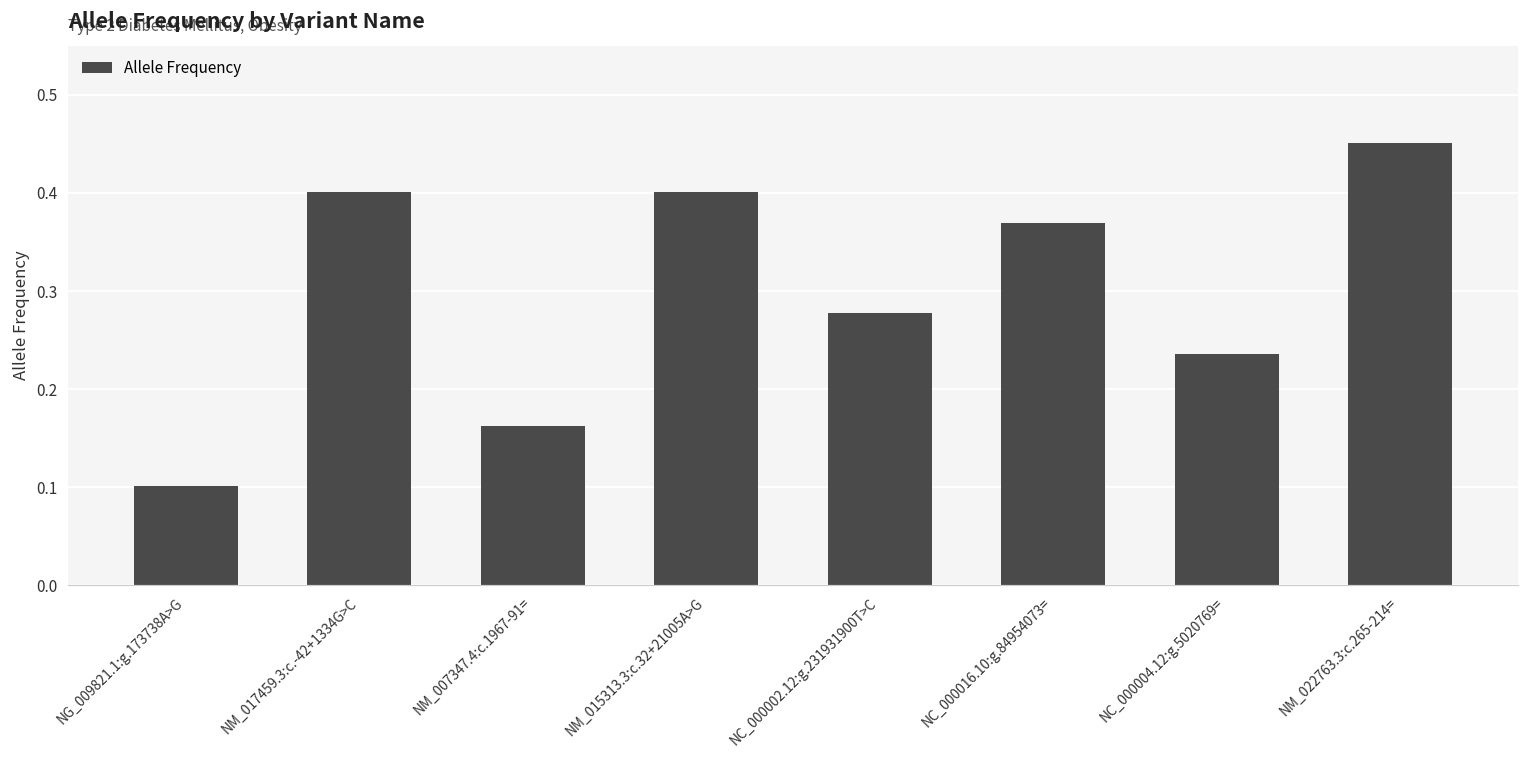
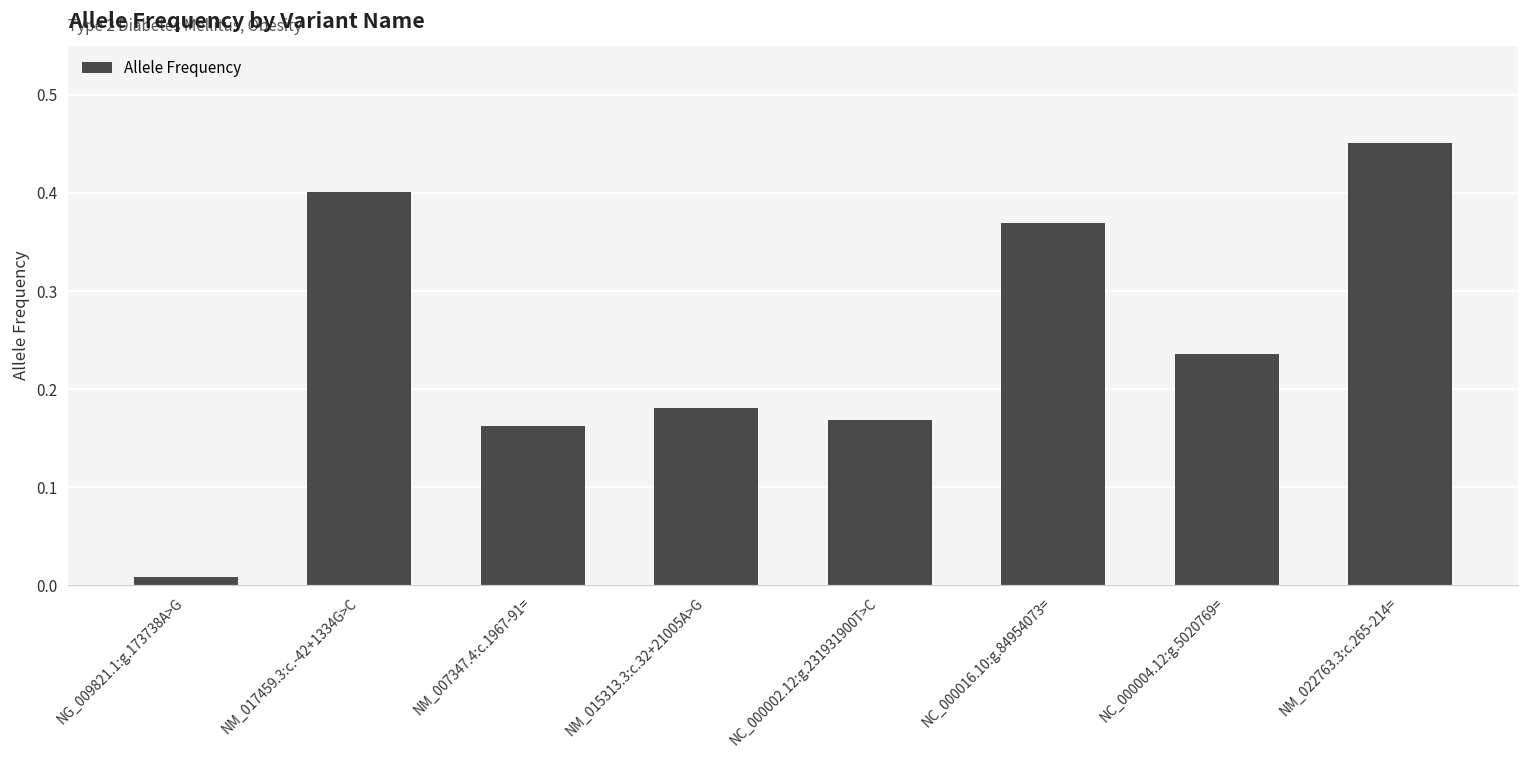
NG_009821.1:g.173738A>G: 0.10 -> 0.01
NM_015313.3:c.32+21005A>G: 0.40 -> 0.18
NC_000002.12:g.231931900T>C: 0.28 -> 0.17
